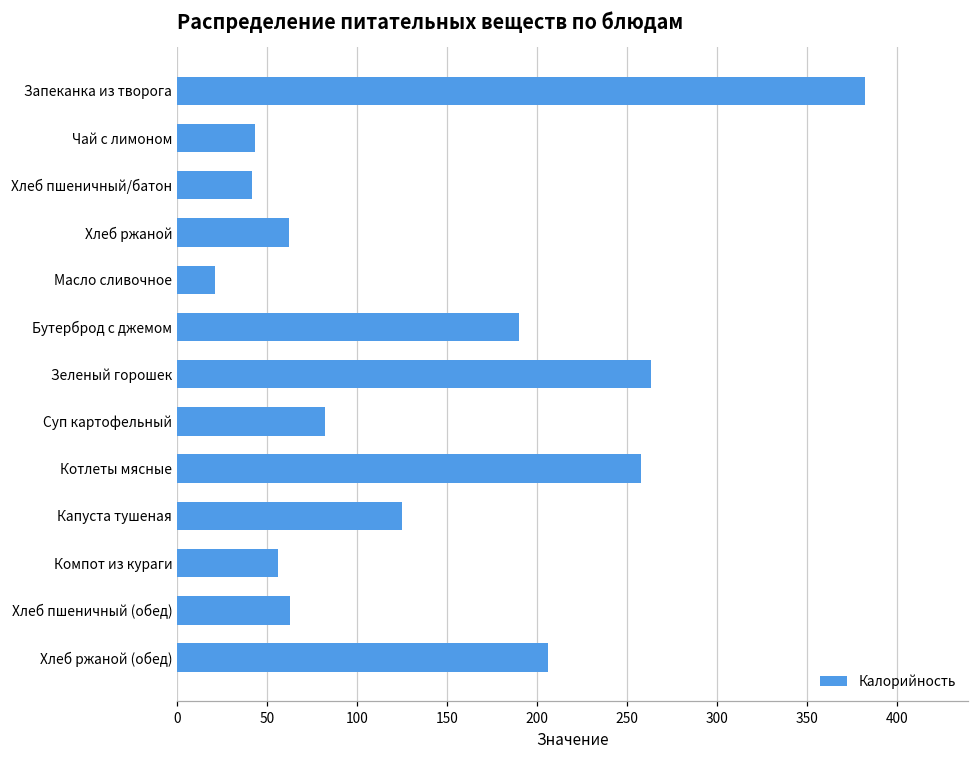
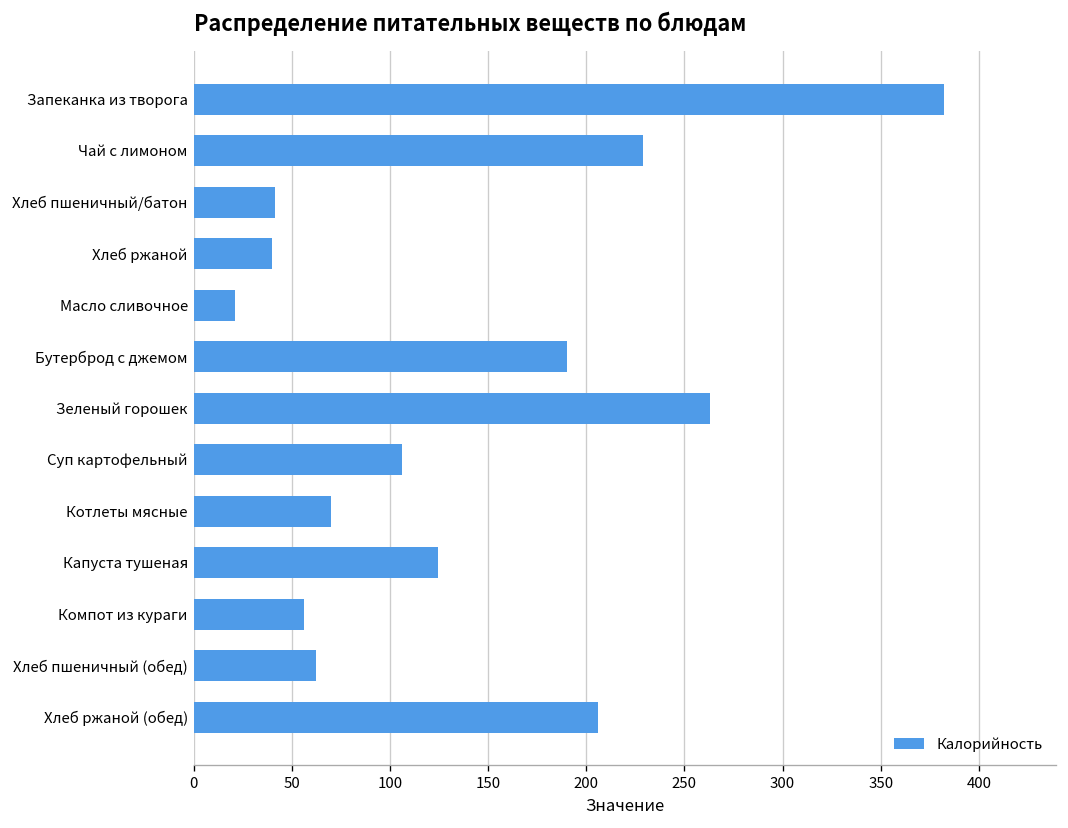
Чай с лимоном: 43 -> 229
Хлеб ржаной: 62 -> 40
Суп картофельный: 82 -> 106
Котлеты мясные: 257 -> 70
